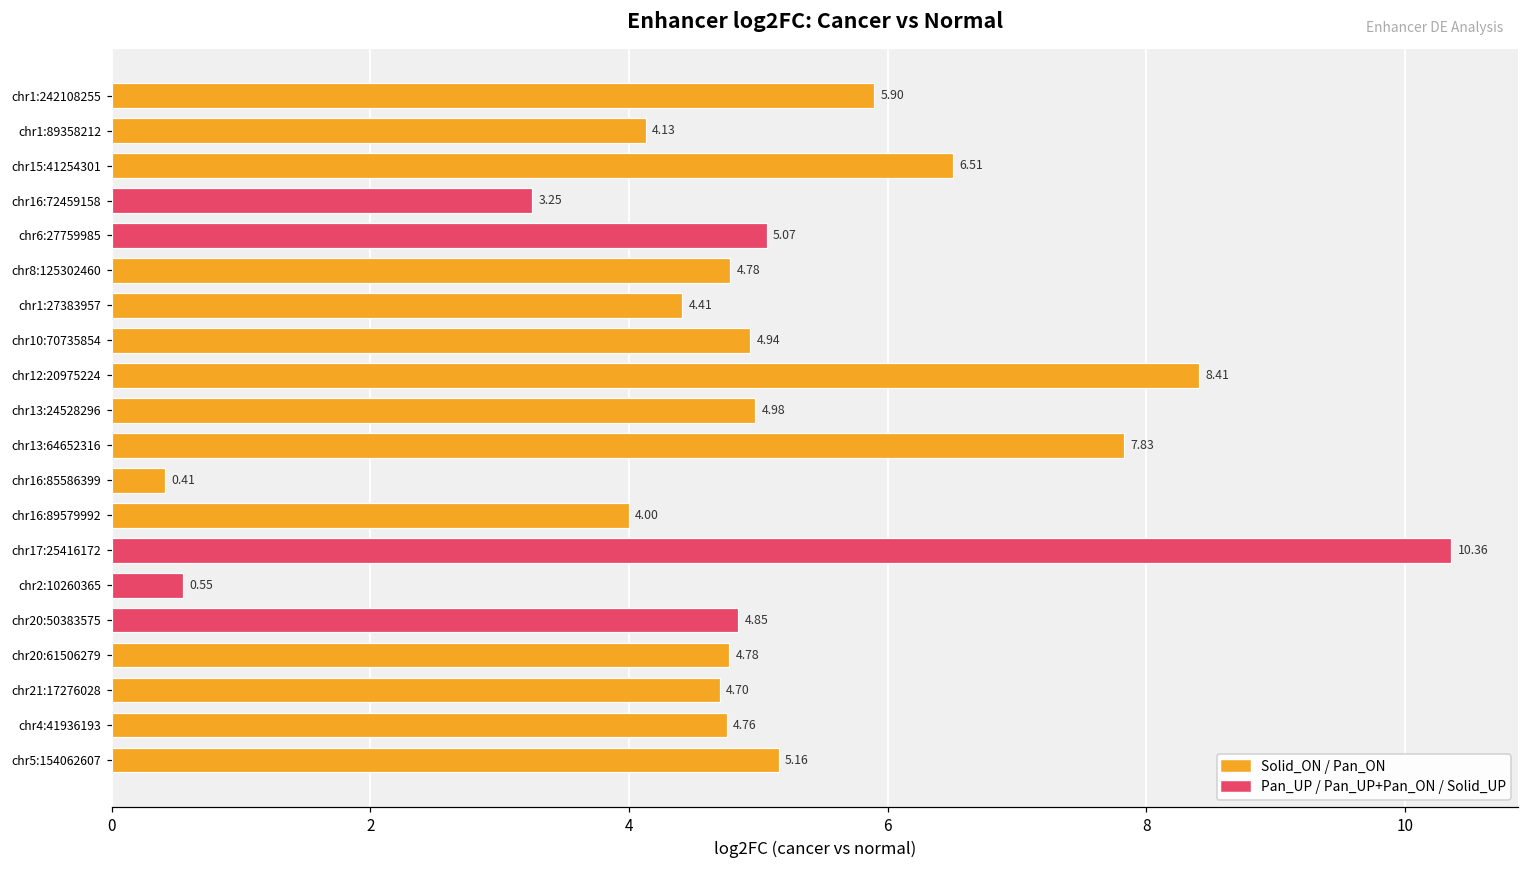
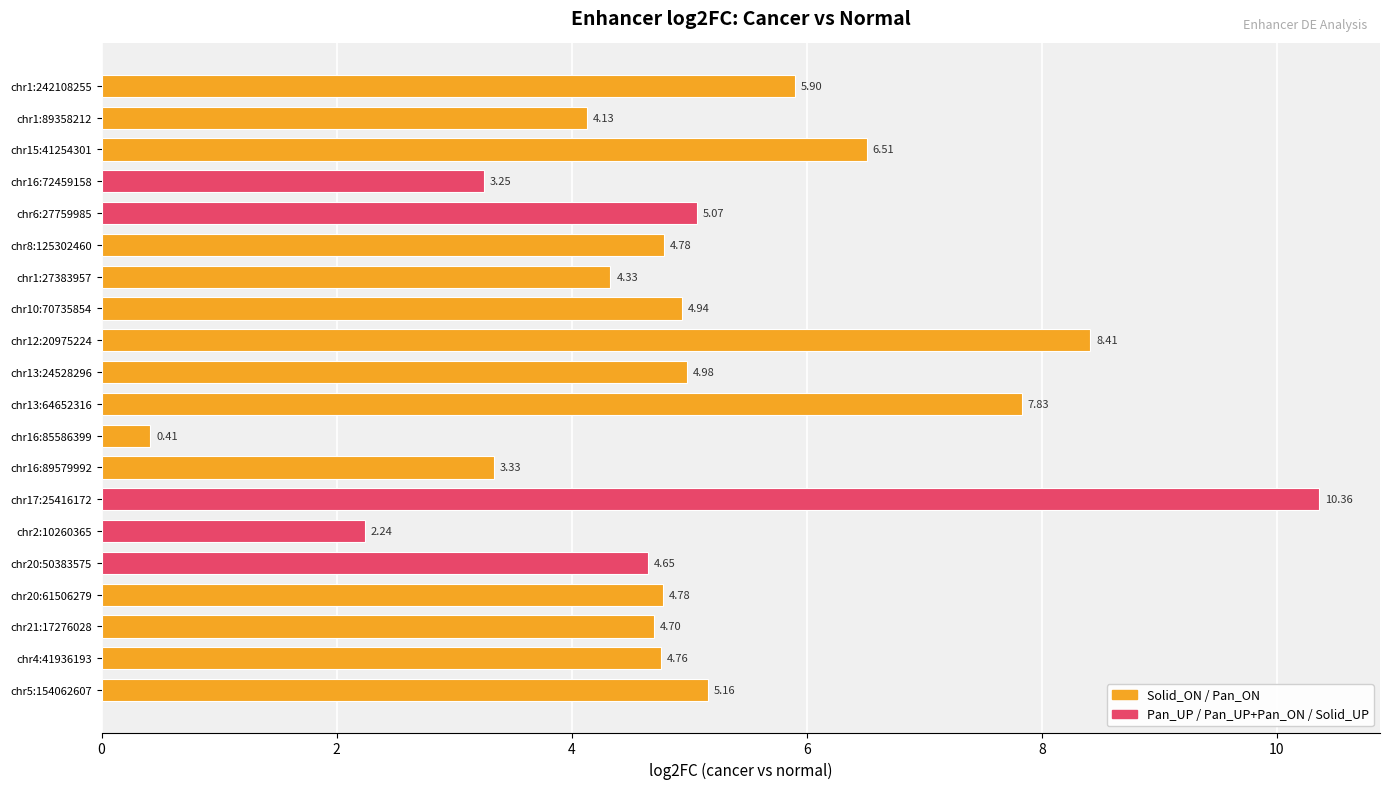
chr1:27383957: 4.41 -> 4.33
chr16:89579992: 4.00 -> 3.33
chr2:10260365: 0.55 -> 2.24
chr20:50383575: 4.85 -> 4.65
